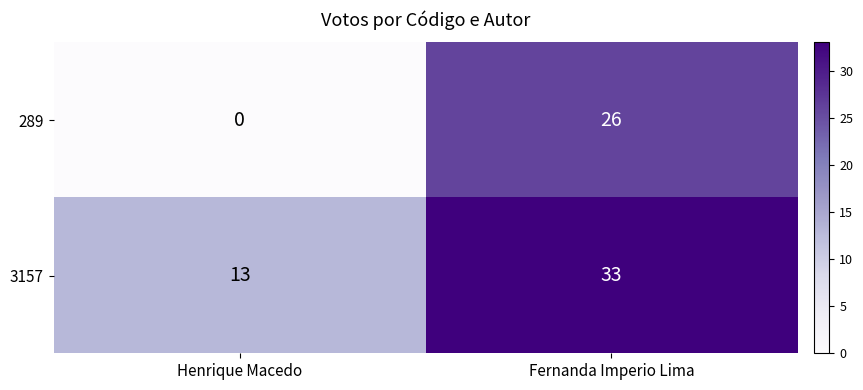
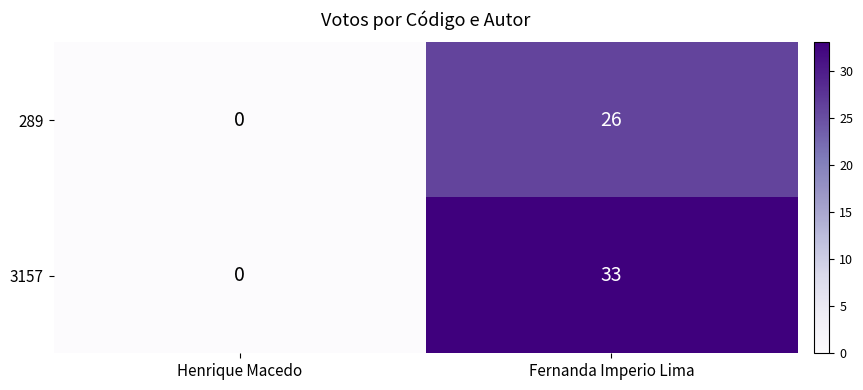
3157, Henrique Macedo: 13 -> 0
